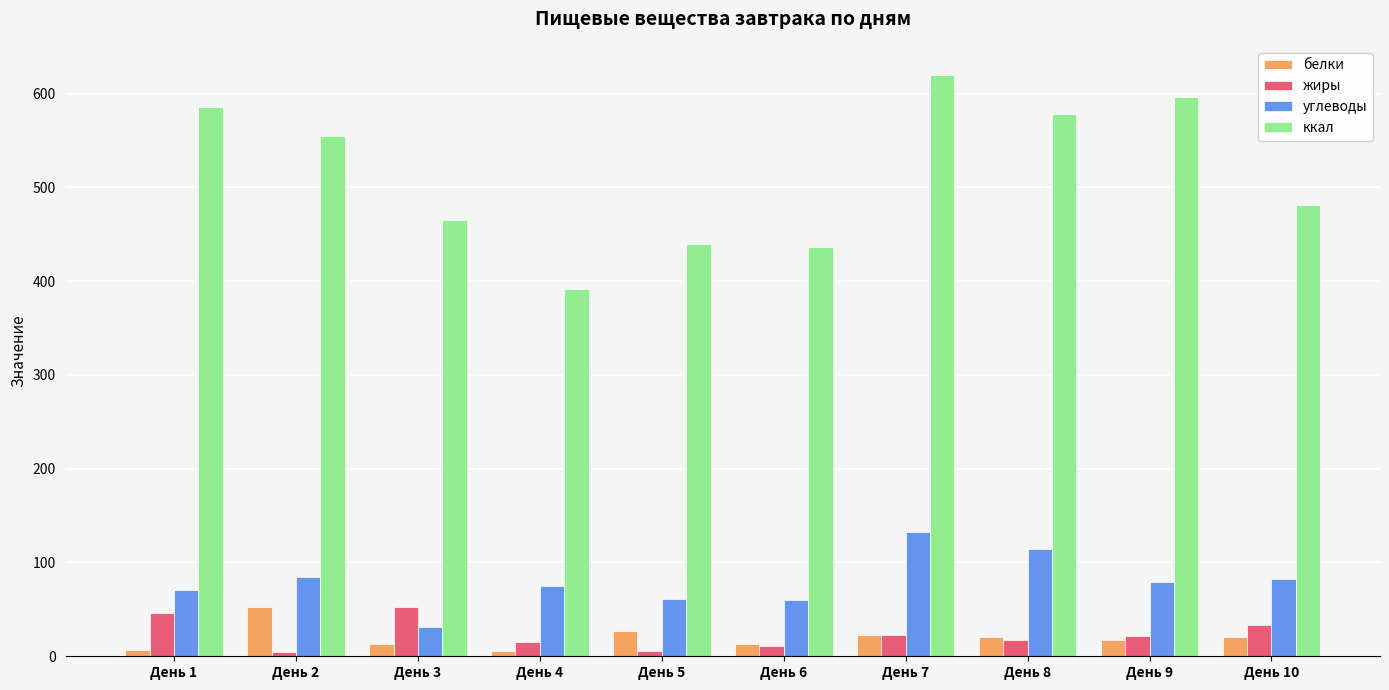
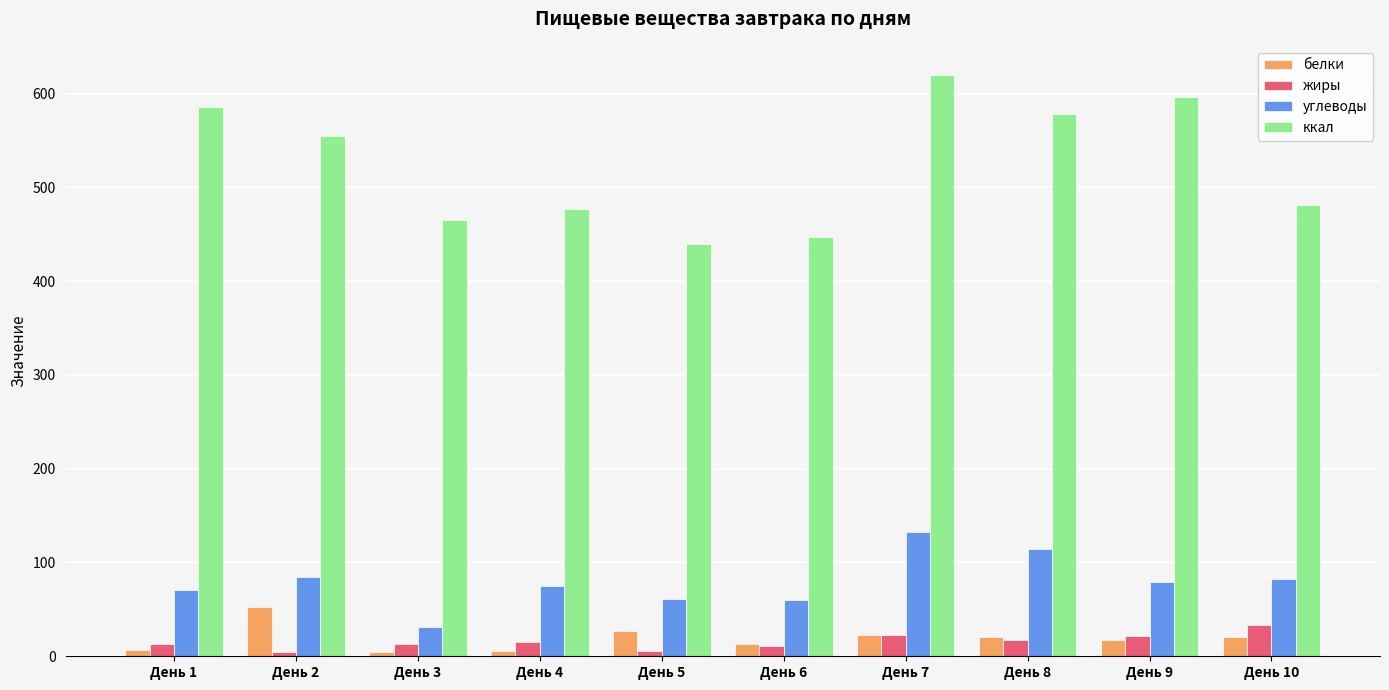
жиры, День 1: 50 -> 10
белки, День 3: 10 -> 0
жиры, День 3: 50 -> 10
ккал, День 4: 390 -> 480
ккал, День 6: 440 -> 450
